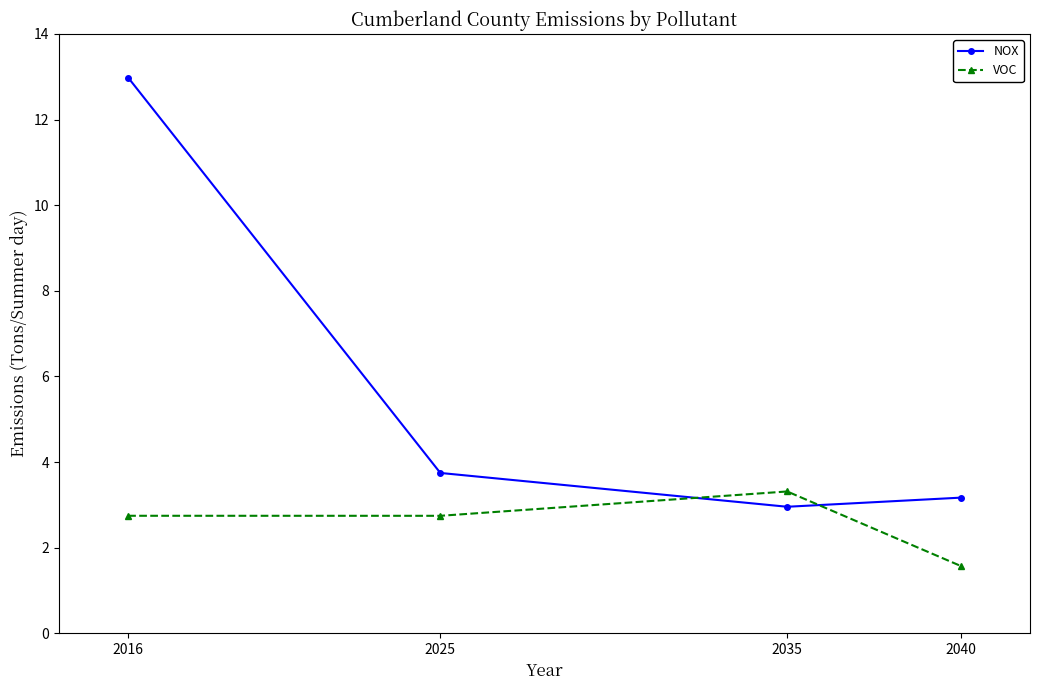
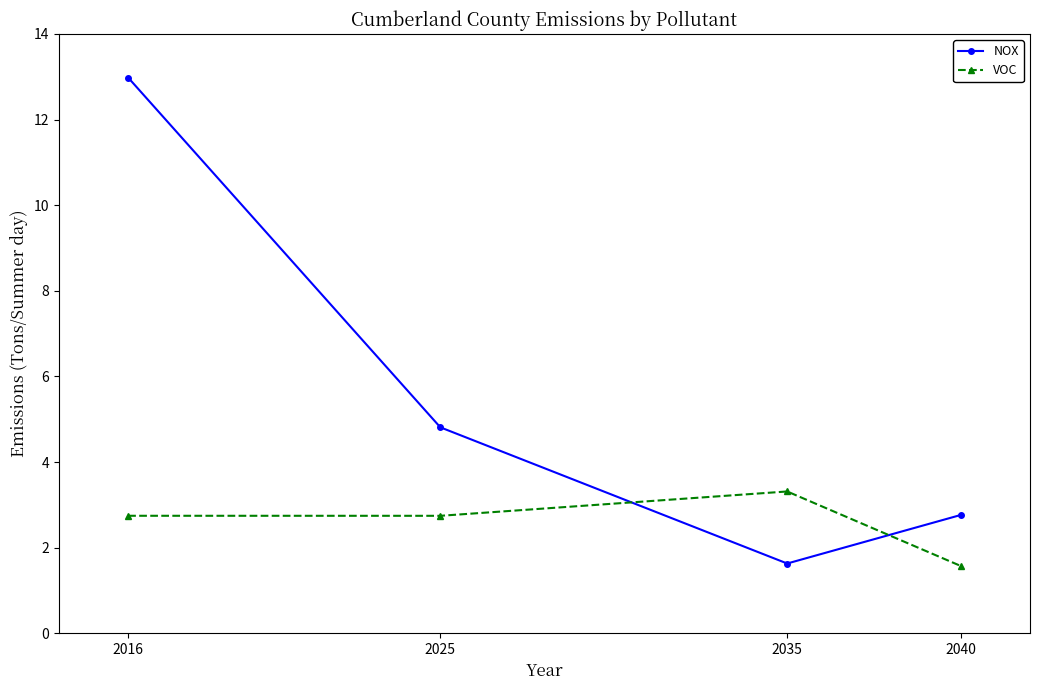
NOX, 2025: 3.7 -> 4.8
NOX, 2035: 3.0 -> 1.6
NOX, 2040: 3.2 -> 2.8
